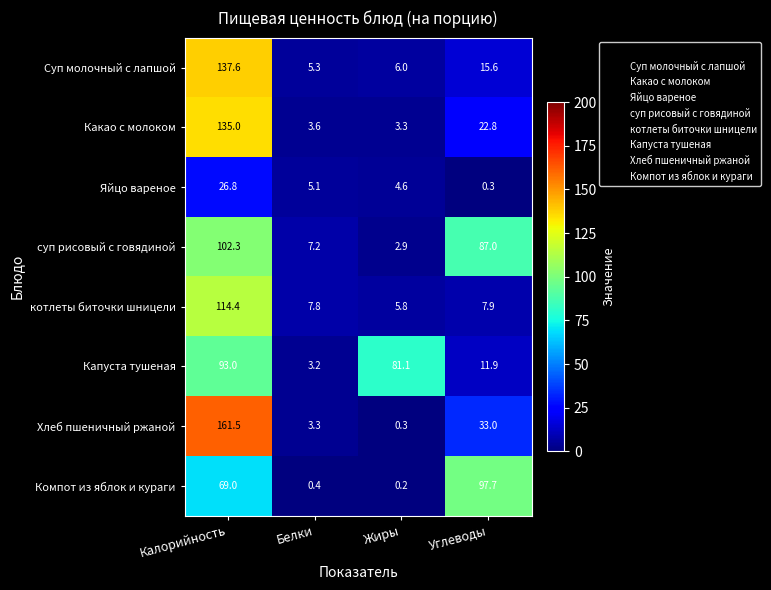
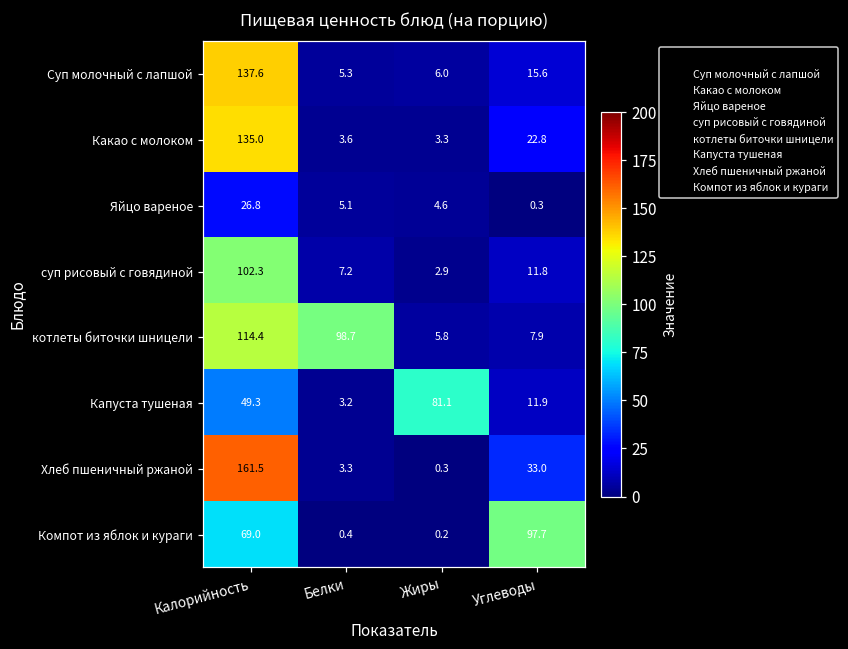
суп рисовый с говядиной, Углеводы: 87.0 -> 11.8
котлеты биточки шницели, Белки: 7.8 -> 98.7
Капуста тушеная, Калорийность: 93.0 -> 49.3
